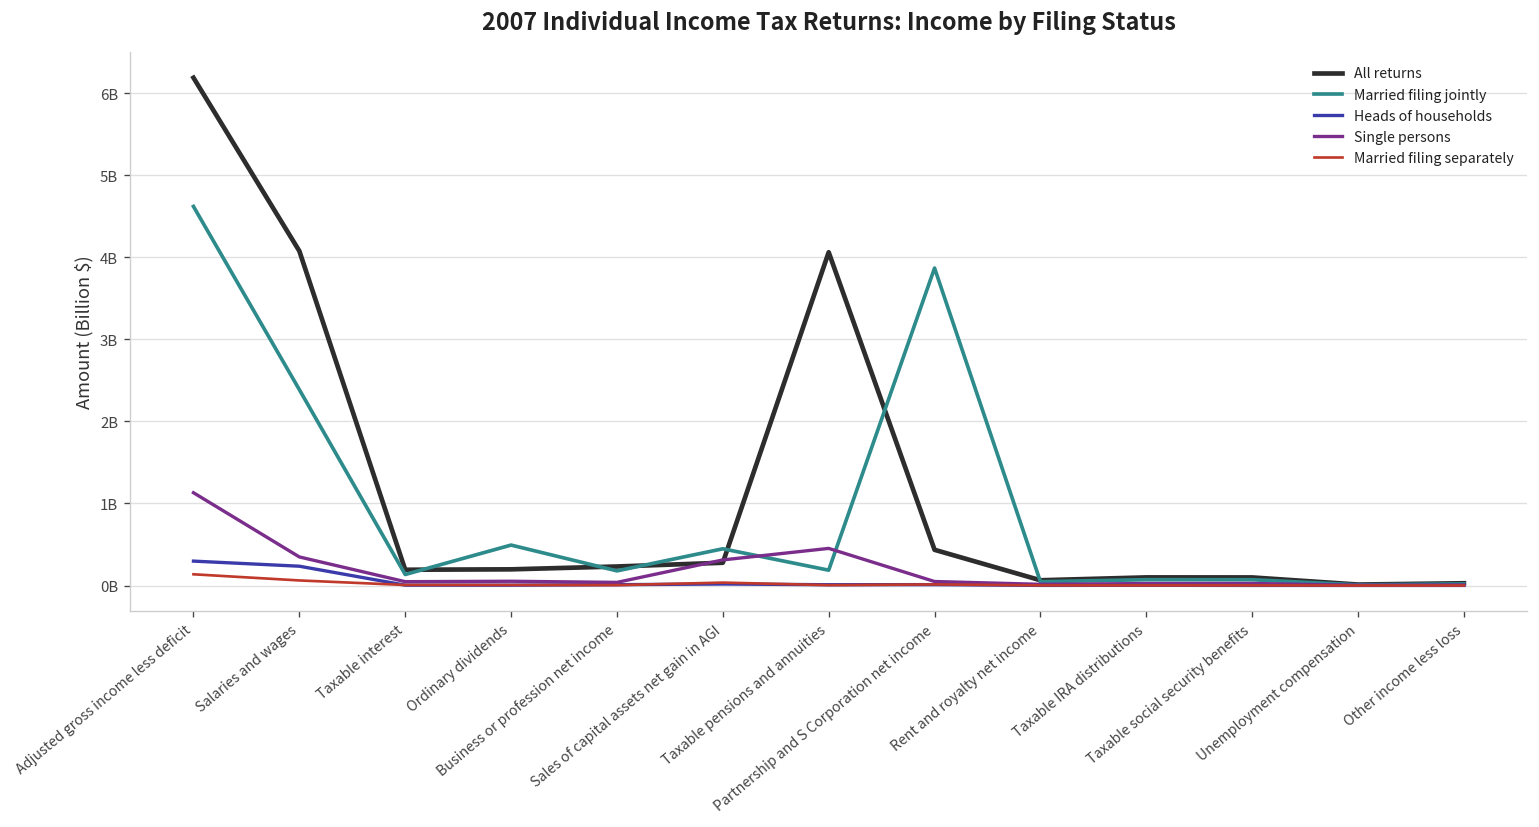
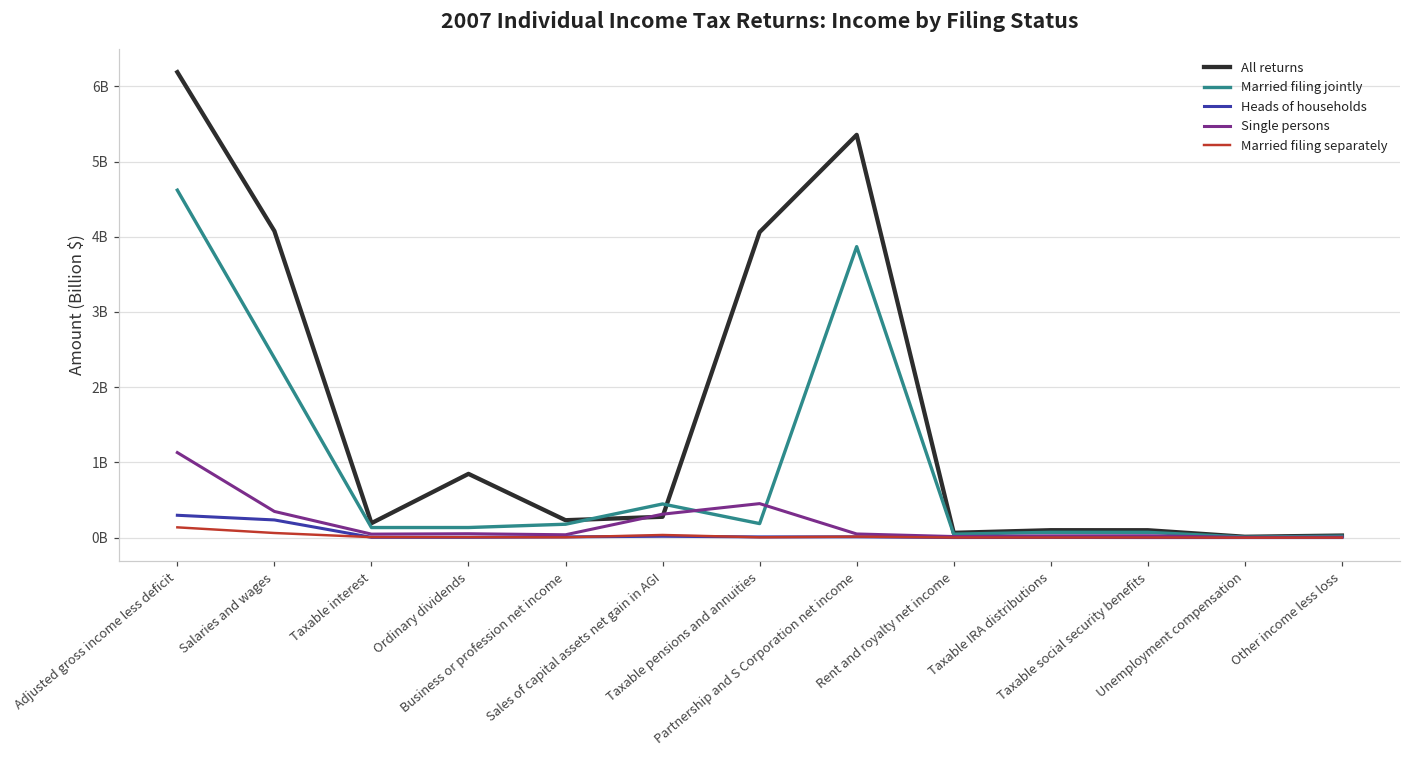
All returns, Ordinary dividends: 200000000 -> 800000000
Married filing jointly, Ordinary dividends: 500000000 -> 100000000
All returns, Partnership and S Corporation net income: 400000000 -> 5400000000
